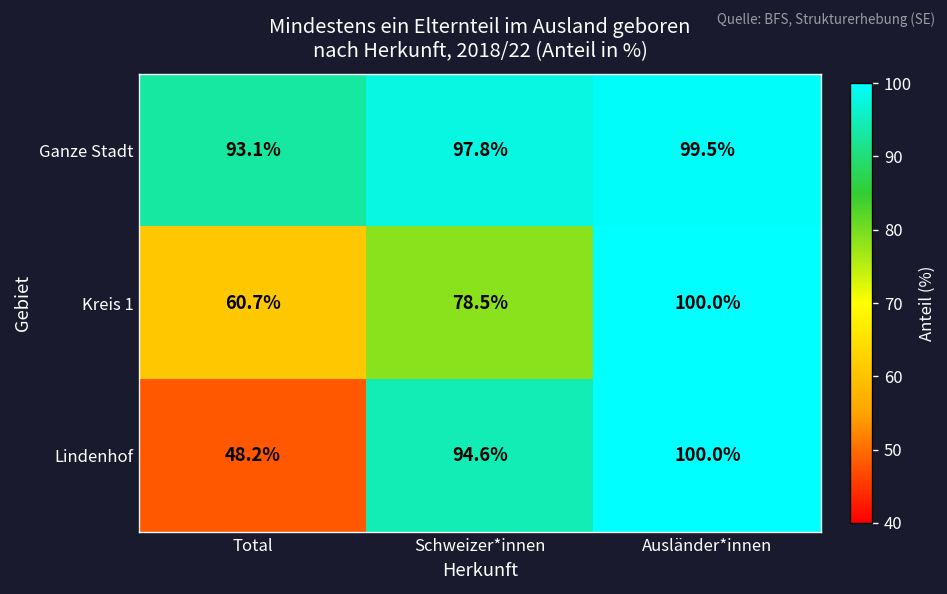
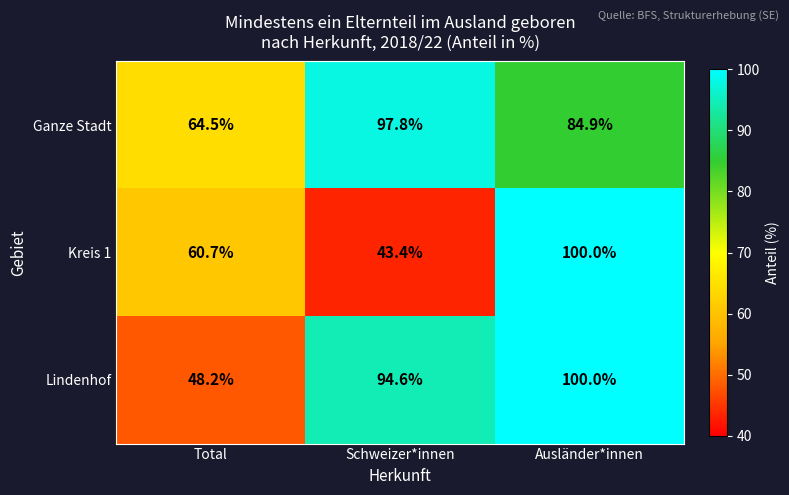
Ganze Stadt, Total: 93.1% -> 64.5%
Ganze Stadt, Ausländer*innen: 99.5% -> 84.9%
Kreis 1, Schweizer*innen: 78.5% -> 43.4%
